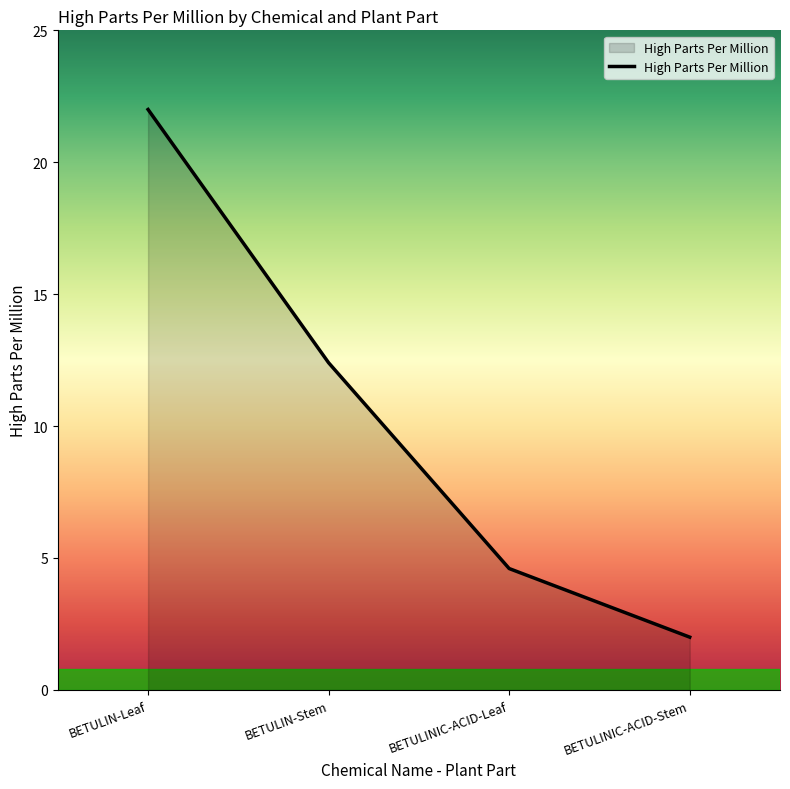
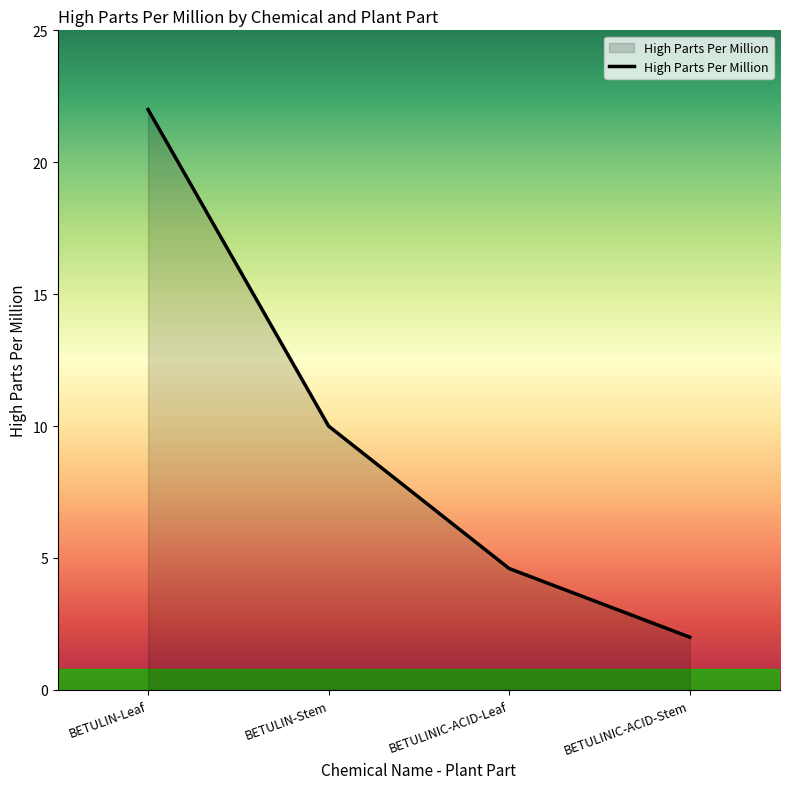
BETULIN-Stem: 12.4 -> 10.0
